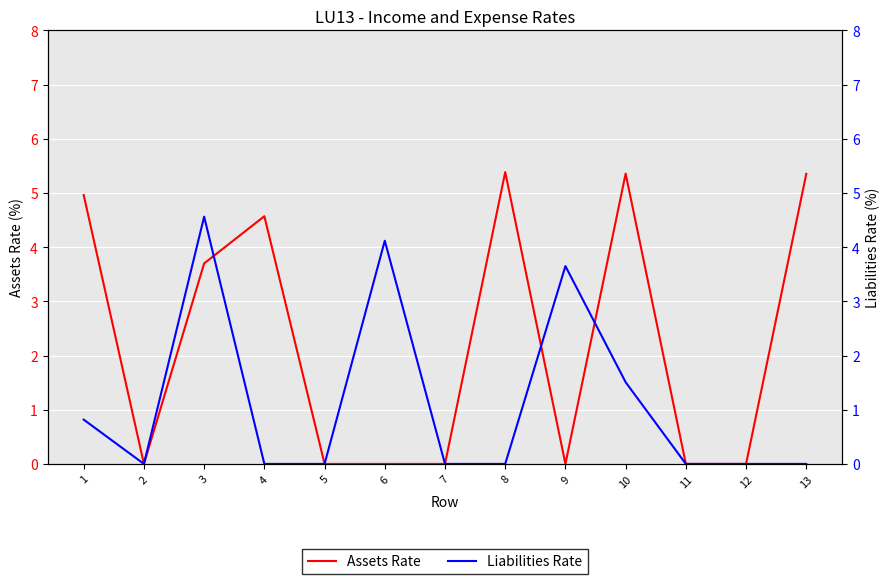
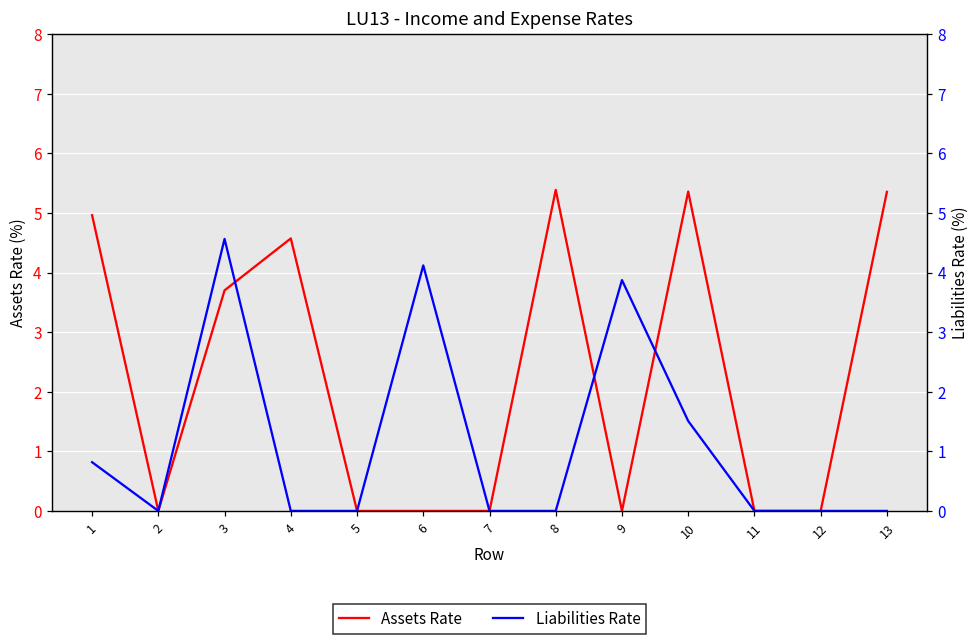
Liabilities Rate, 9: 3.7 -> 3.9
